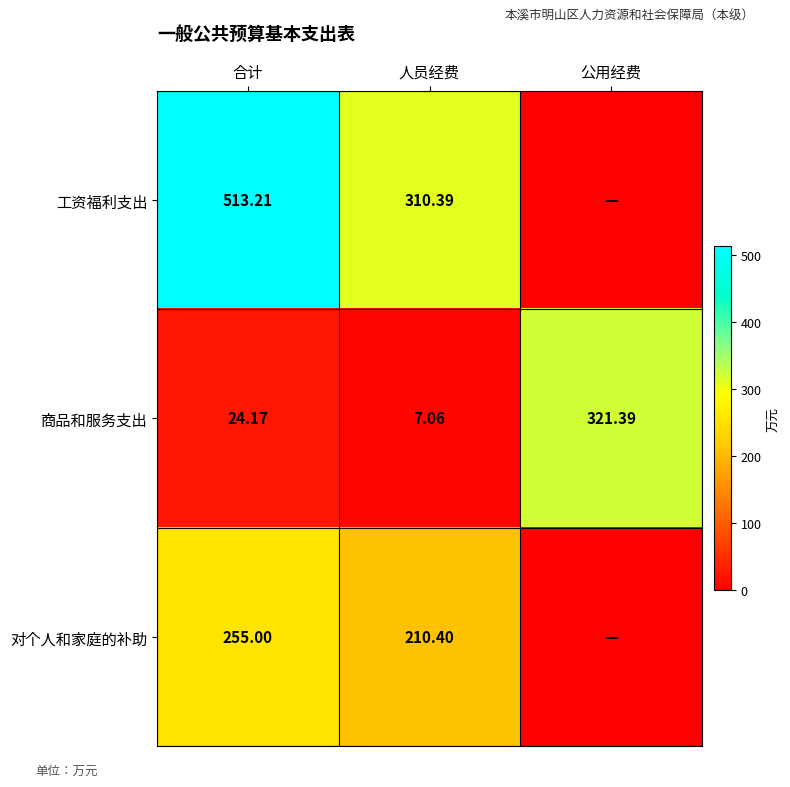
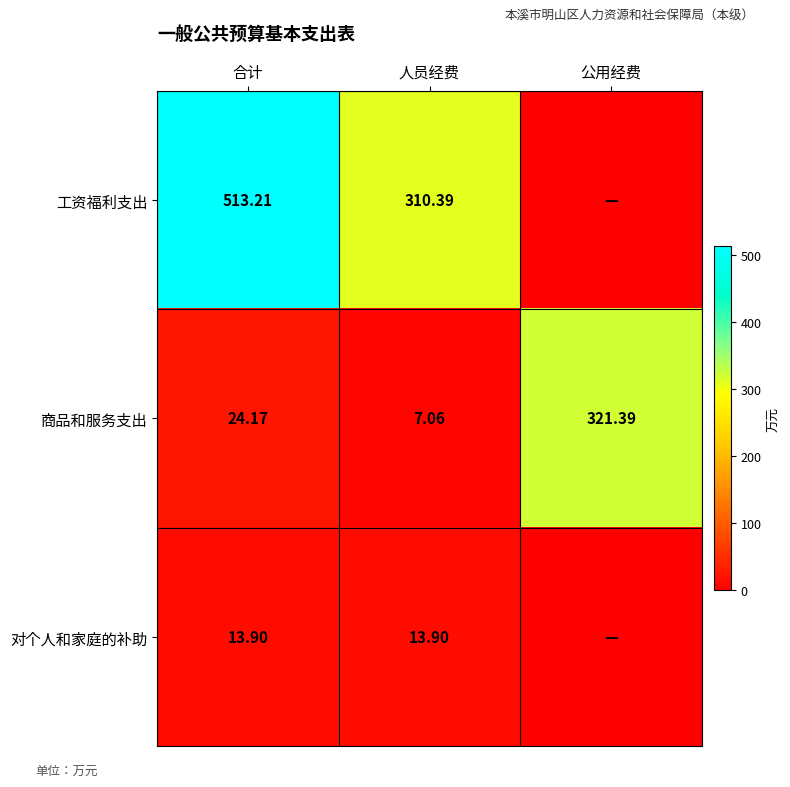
对个人和家庭的补助, 合计: 255.00 -> 13.90
对个人和家庭的补助, 人员经费: 210.40 -> 13.90
